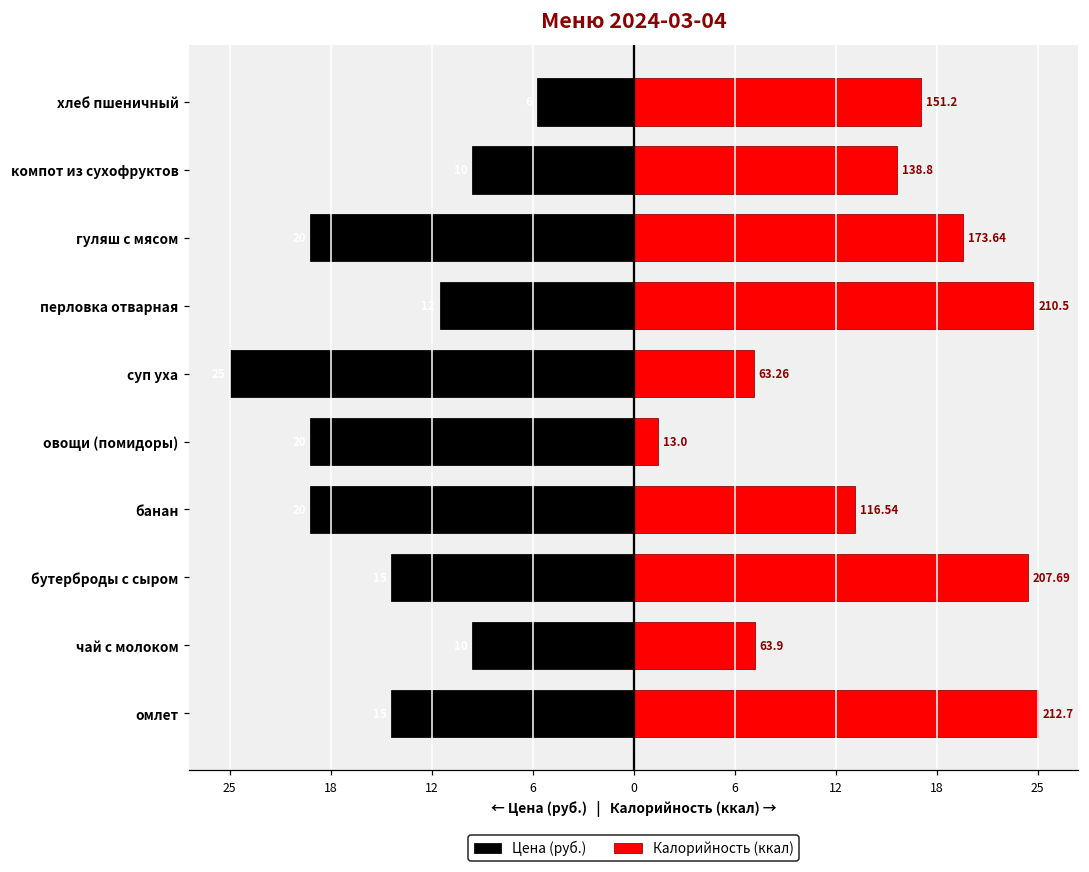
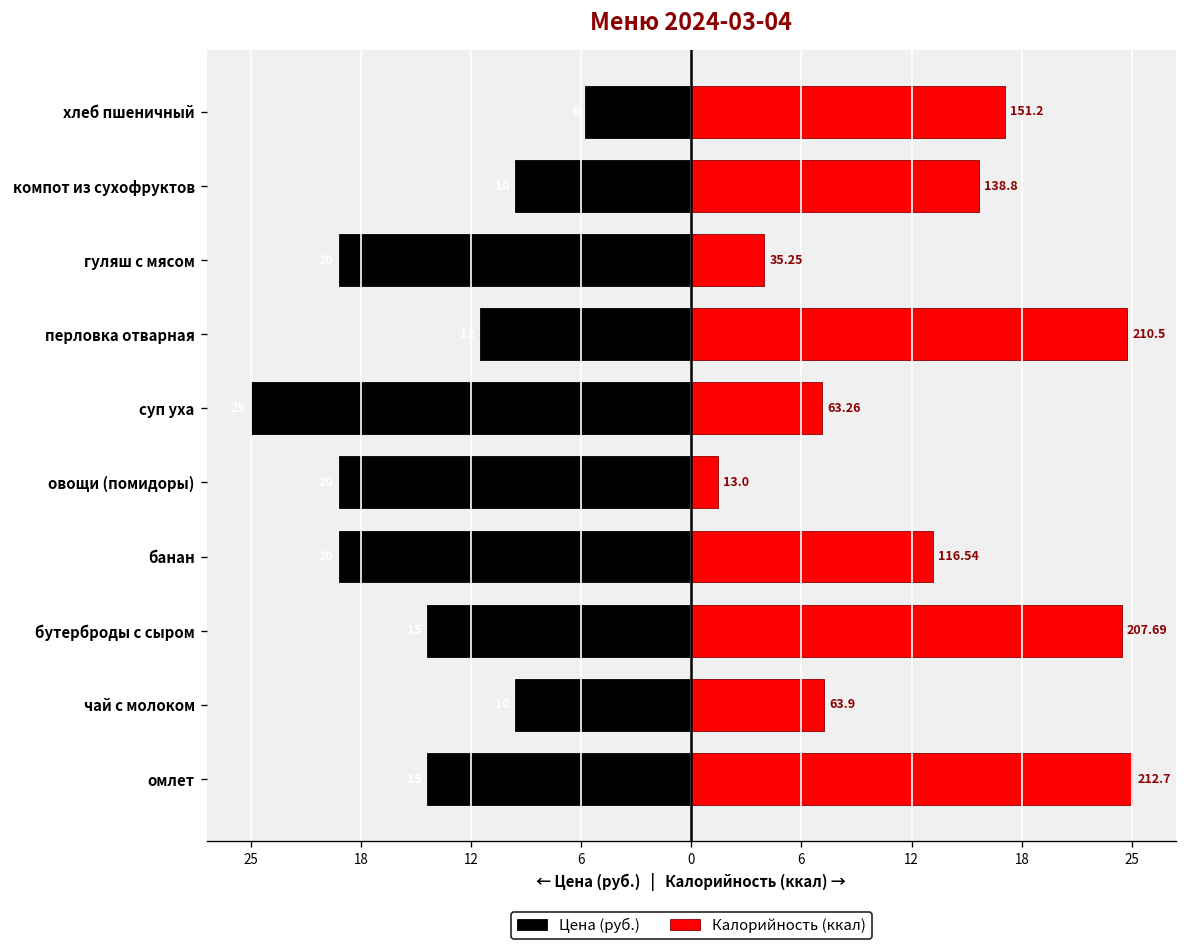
Калорийность (ккал), гуляш с мясом: 173.64 -> 35.25
